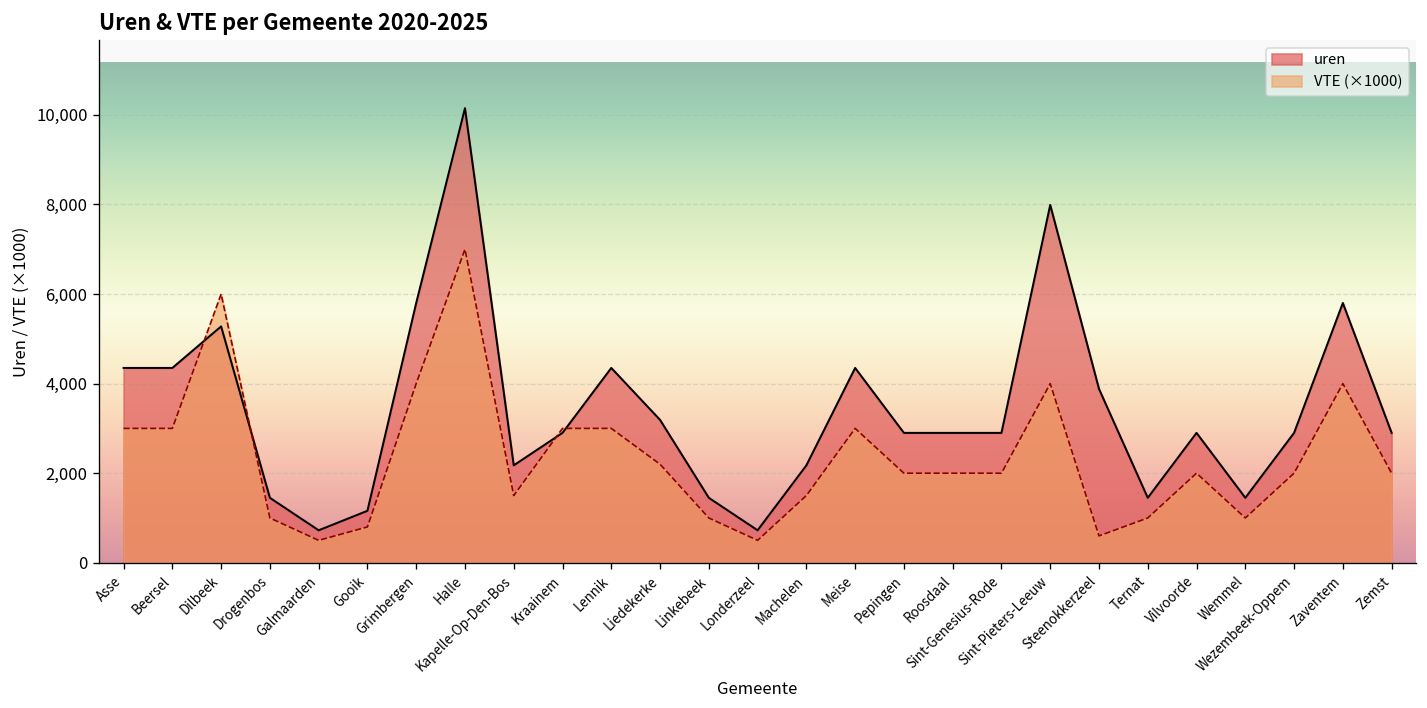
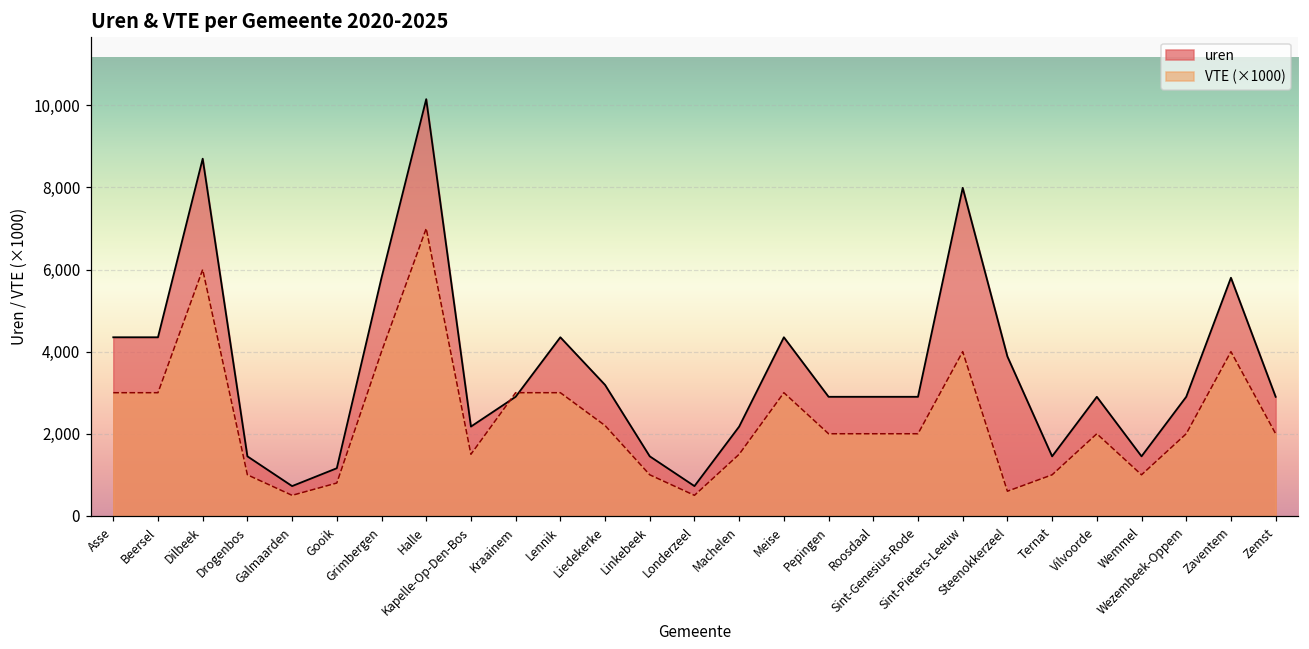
uren, Dilbeek: 5,300 -> 8,700
